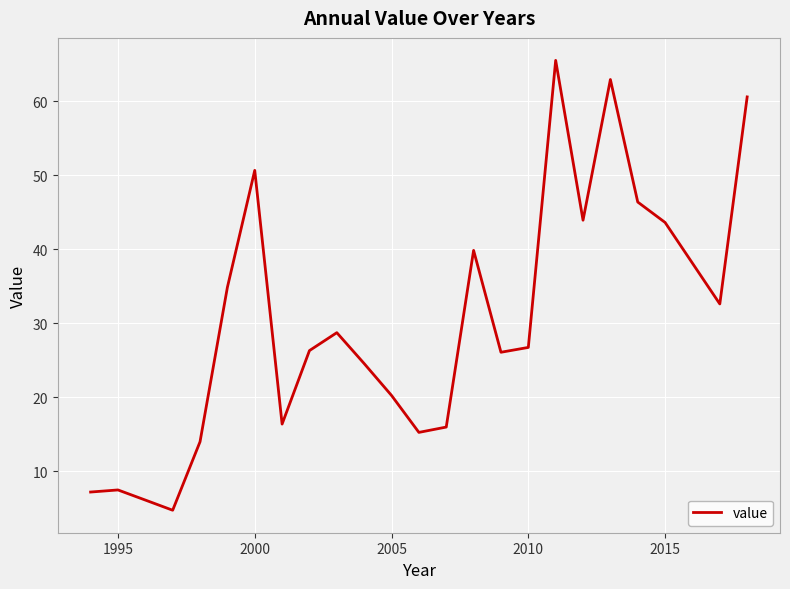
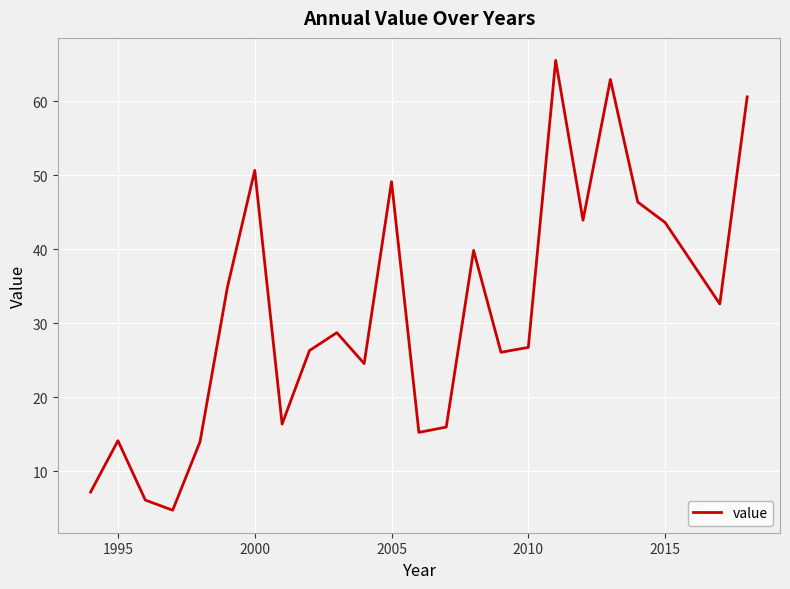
1995: 8 -> 14
2005: 20 -> 49
